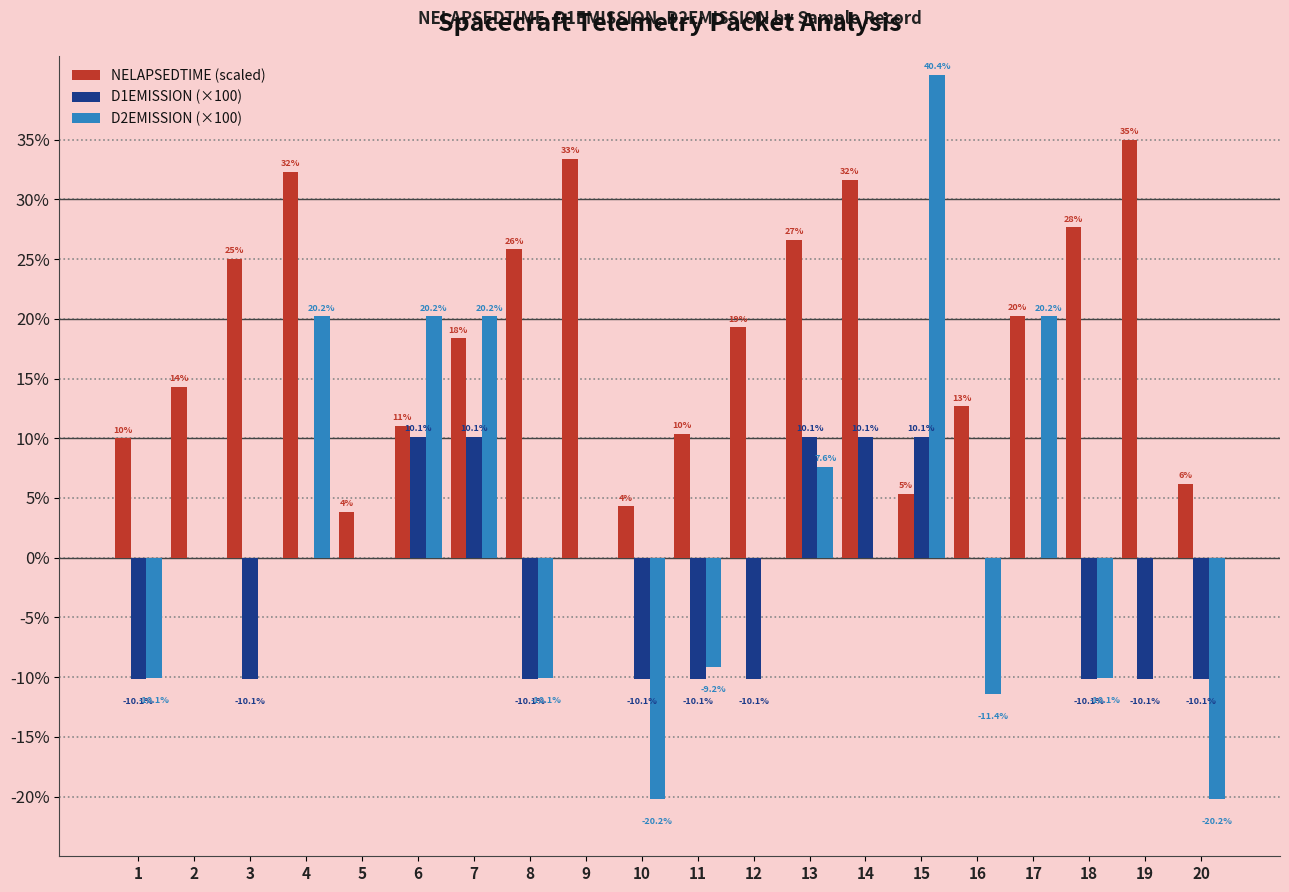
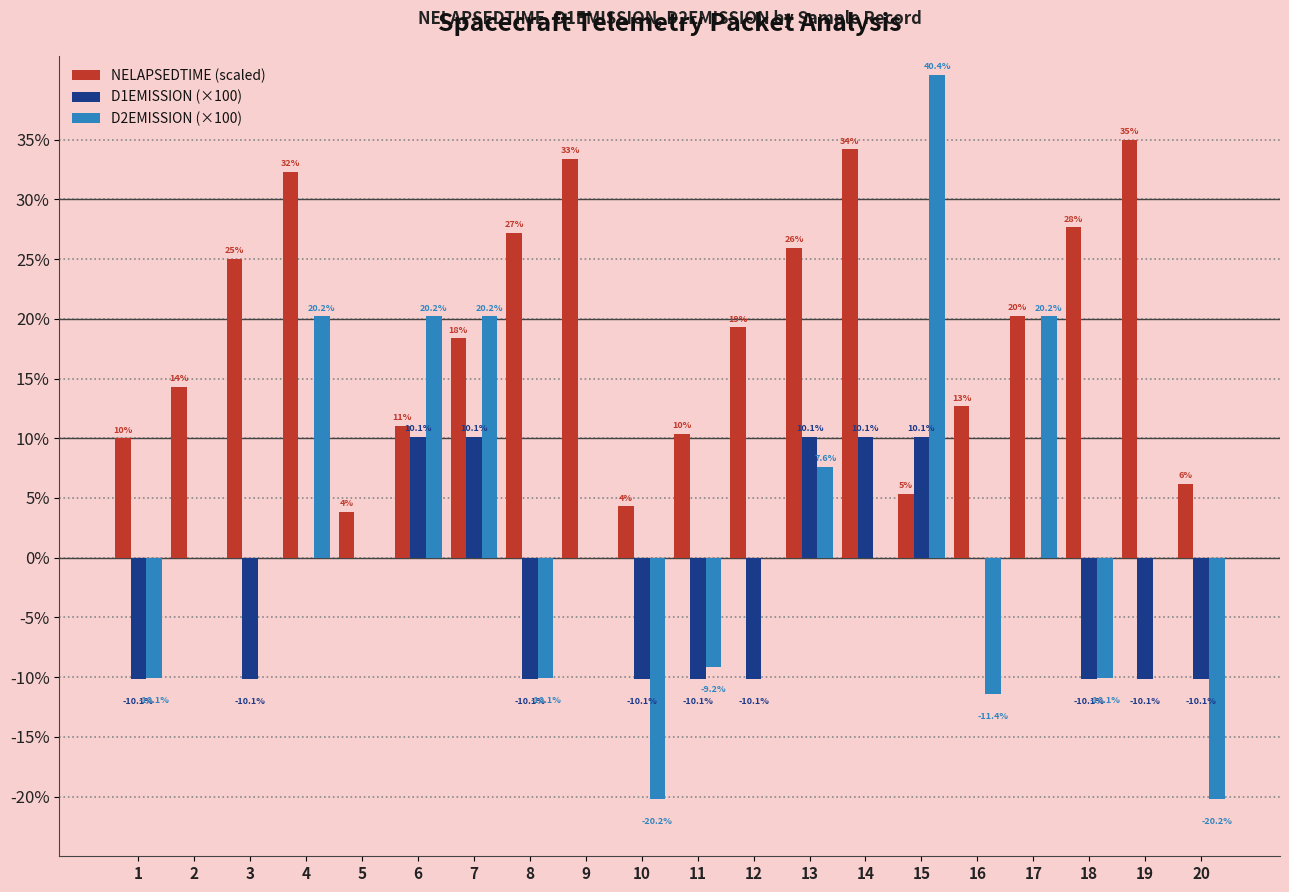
NELAPSEDTIME (scaled), 8: 26% -> 27%
NELAPSEDTIME (scaled), 13: 27% -> 26%
NELAPSEDTIME (scaled), 14: 32% -> 34%
